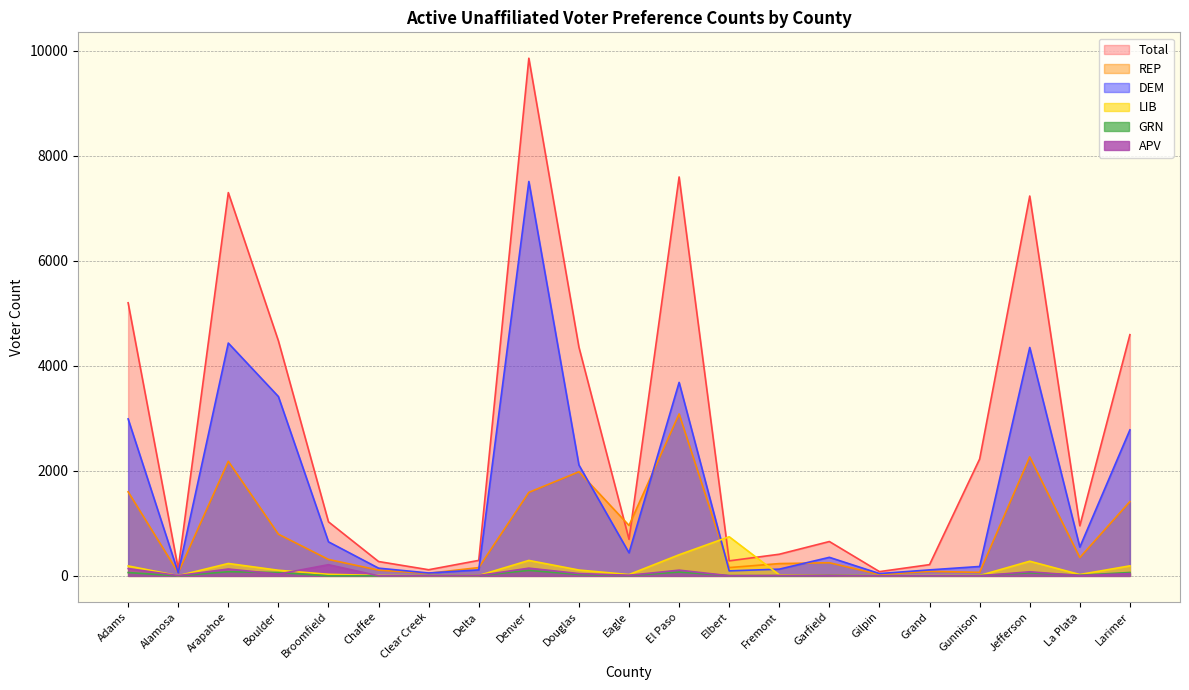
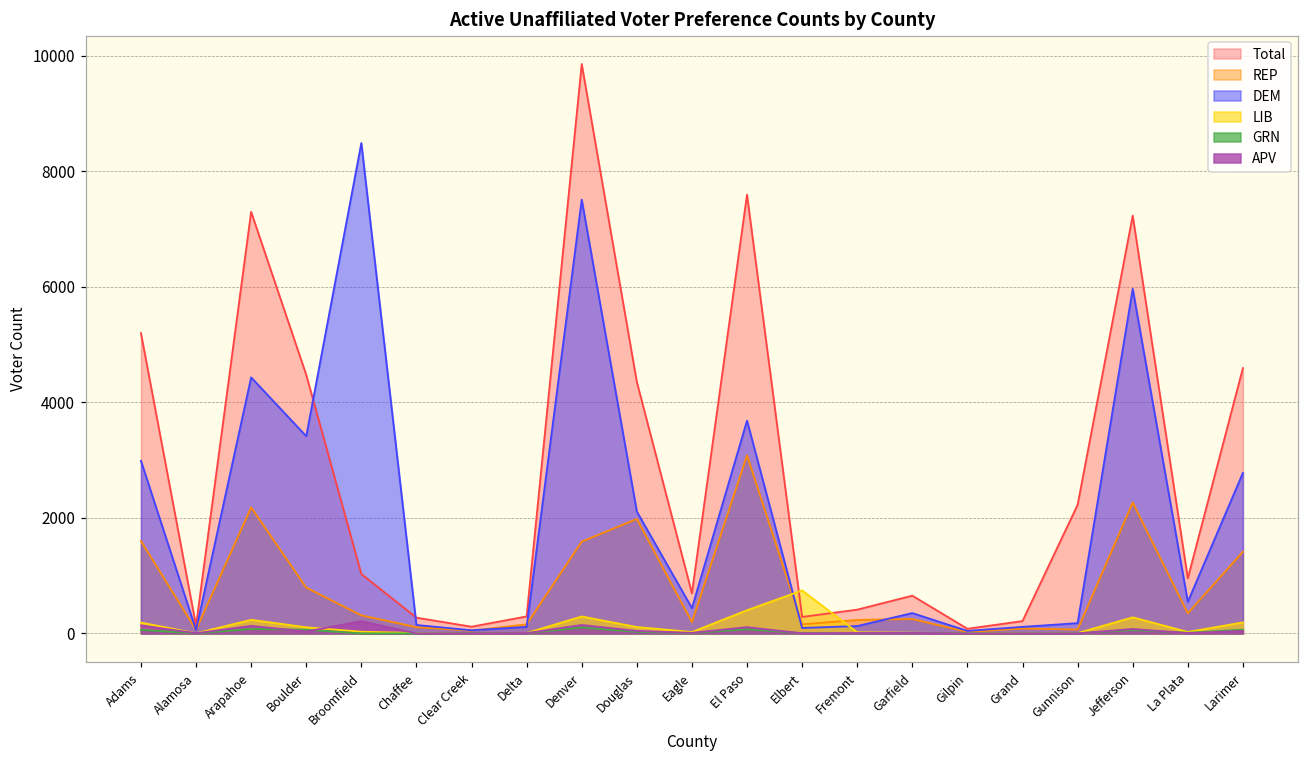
DEM, Broomfield: 600 -> 8500
REP, Eagle: 1000 -> 200
DEM, Jefferson: 4300 -> 6000
